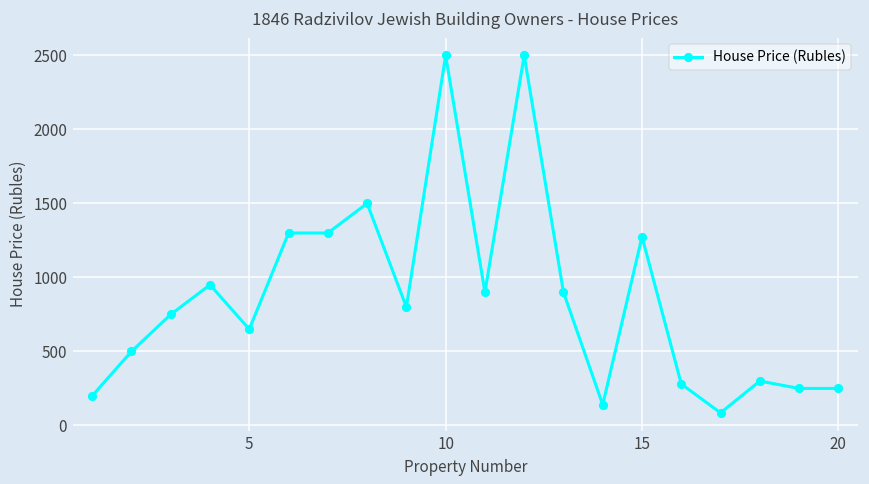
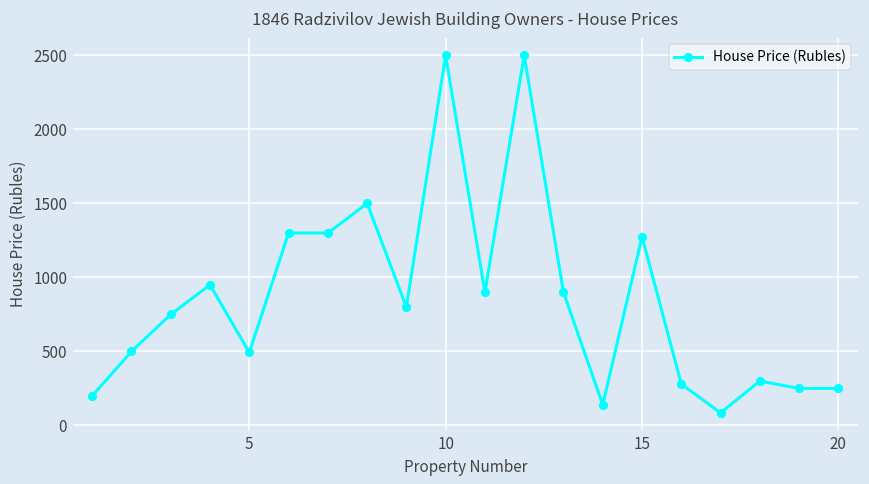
5: 650 -> 490
